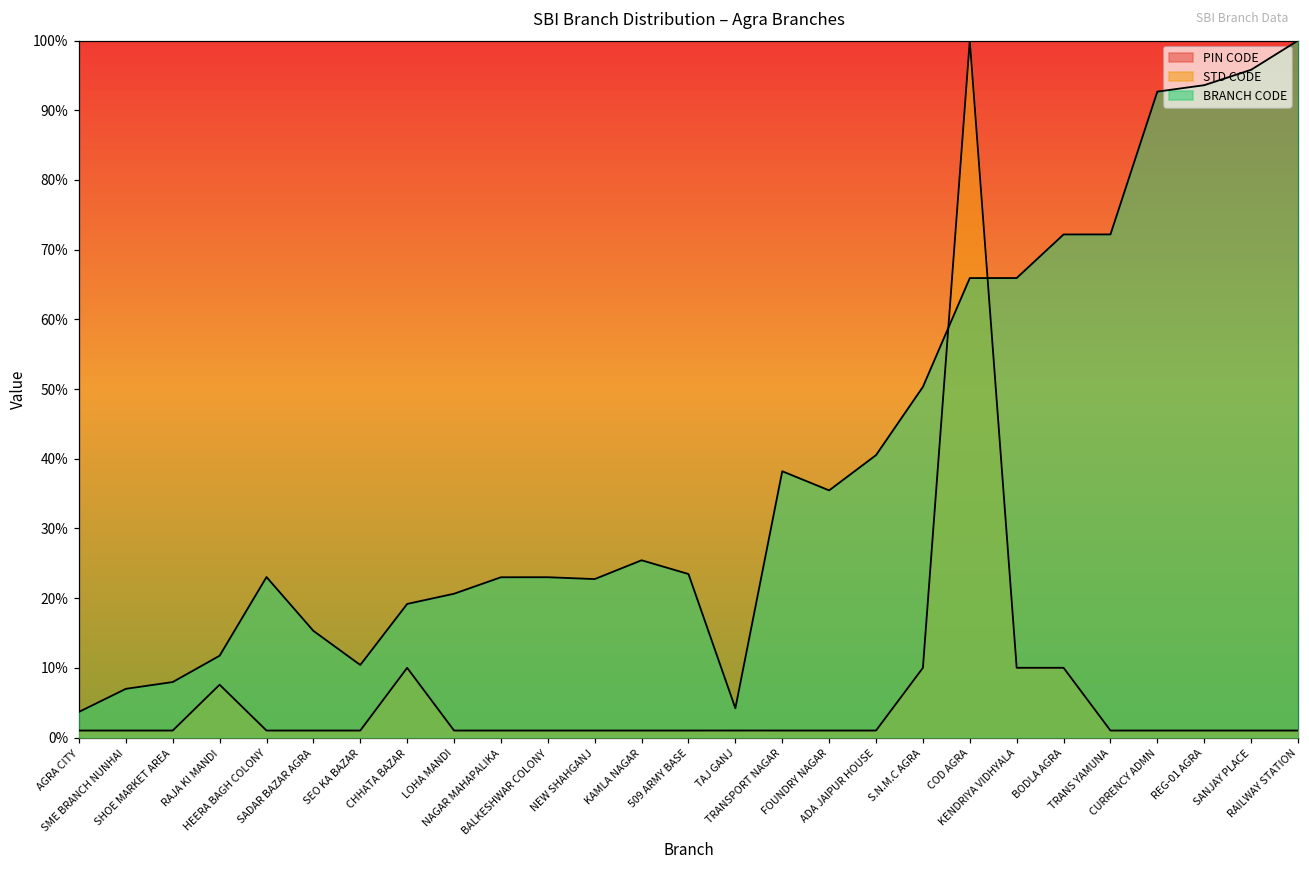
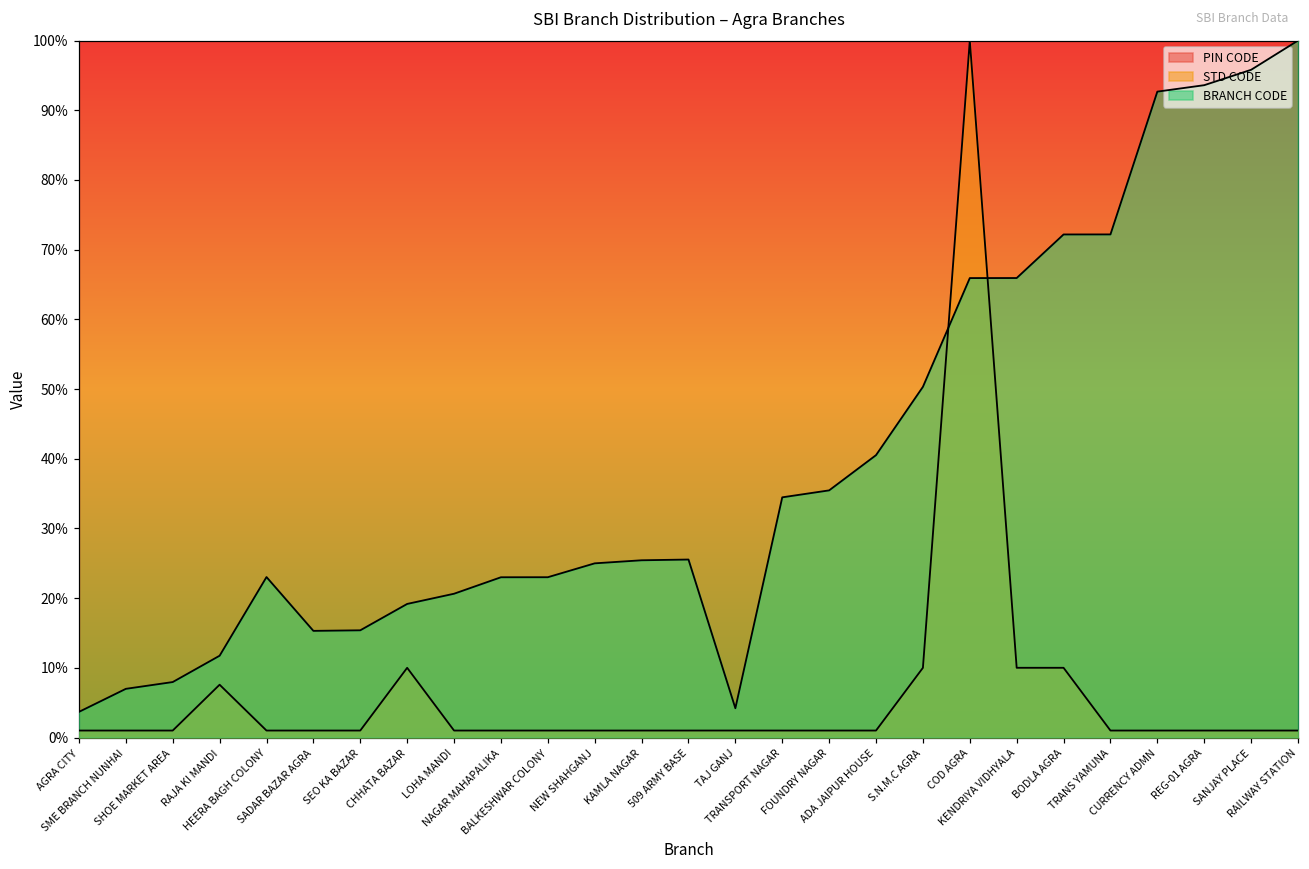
BRANCH CODE, SEO KA BAZAR: 10% -> 15%
BRANCH CODE, NEW SHAHGANJ: 23% -> 25%
BRANCH CODE, 509 ARMY BASE: 23% -> 26%
BRANCH CODE, TRANSPORT NAGAR: 38% -> 34%
